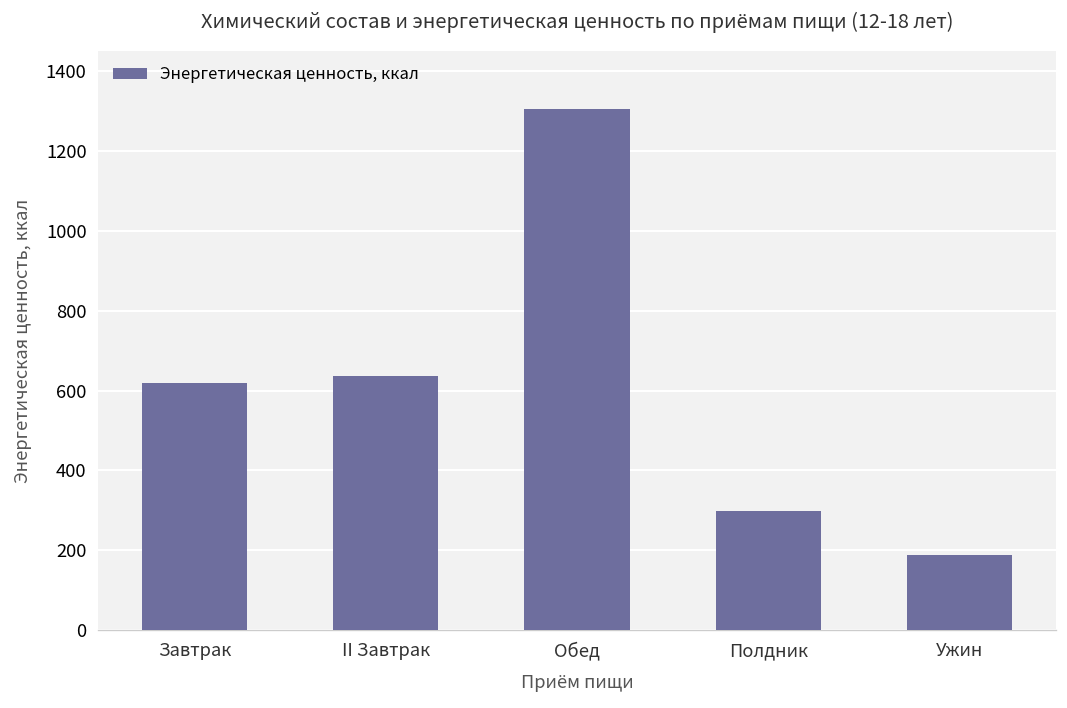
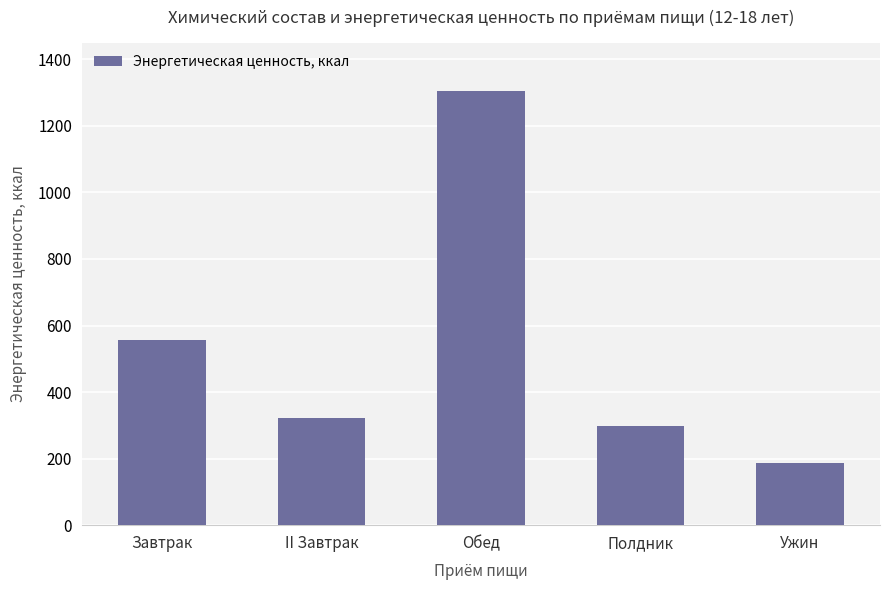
Завтрак: 620 -> 560
II Завтрак: 640 -> 320
